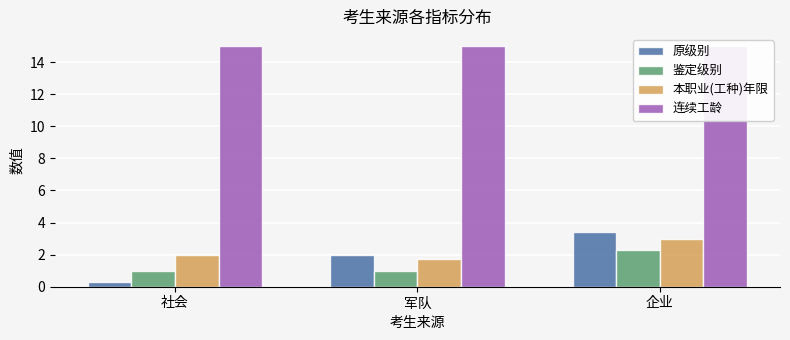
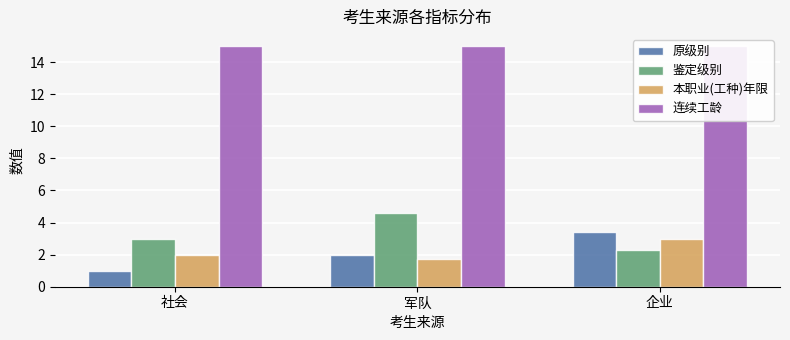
原级别, 社会: 0.3 -> 1.0
鉴定级别, 社会: 1 -> 3
鉴定级别, 军队: 1.0 -> 4.6
